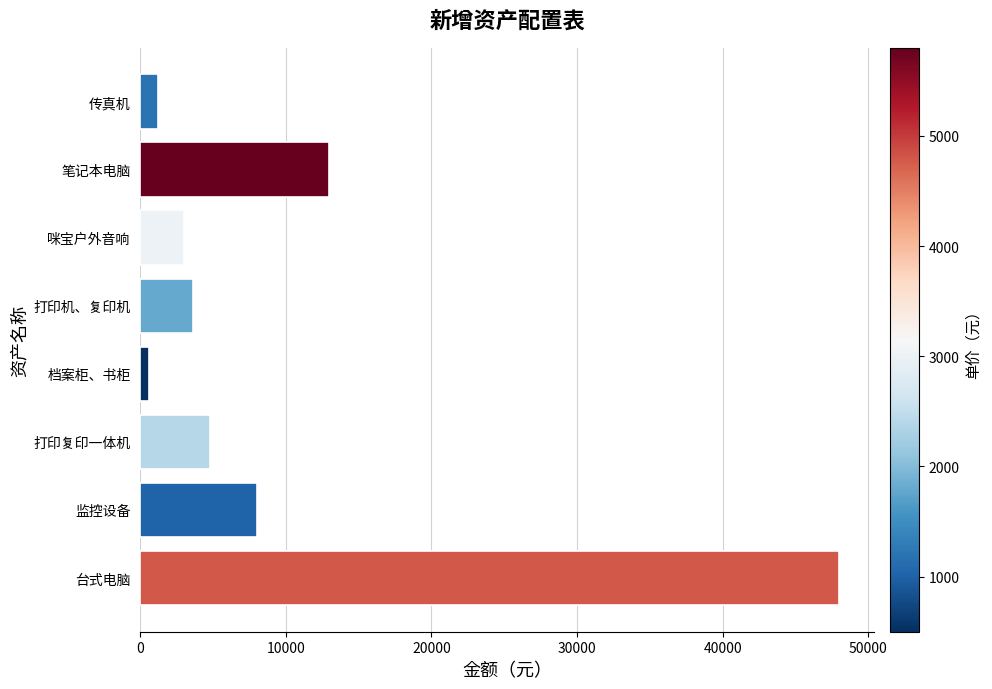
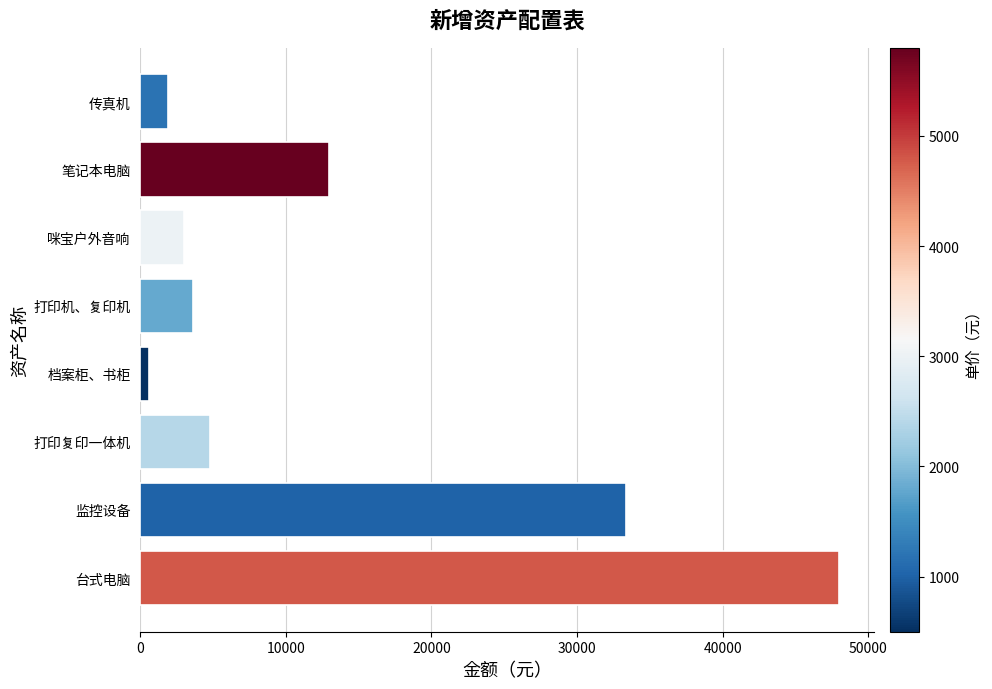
传真机: 1200 -> 1900
监控设备: 8000 -> 33400
